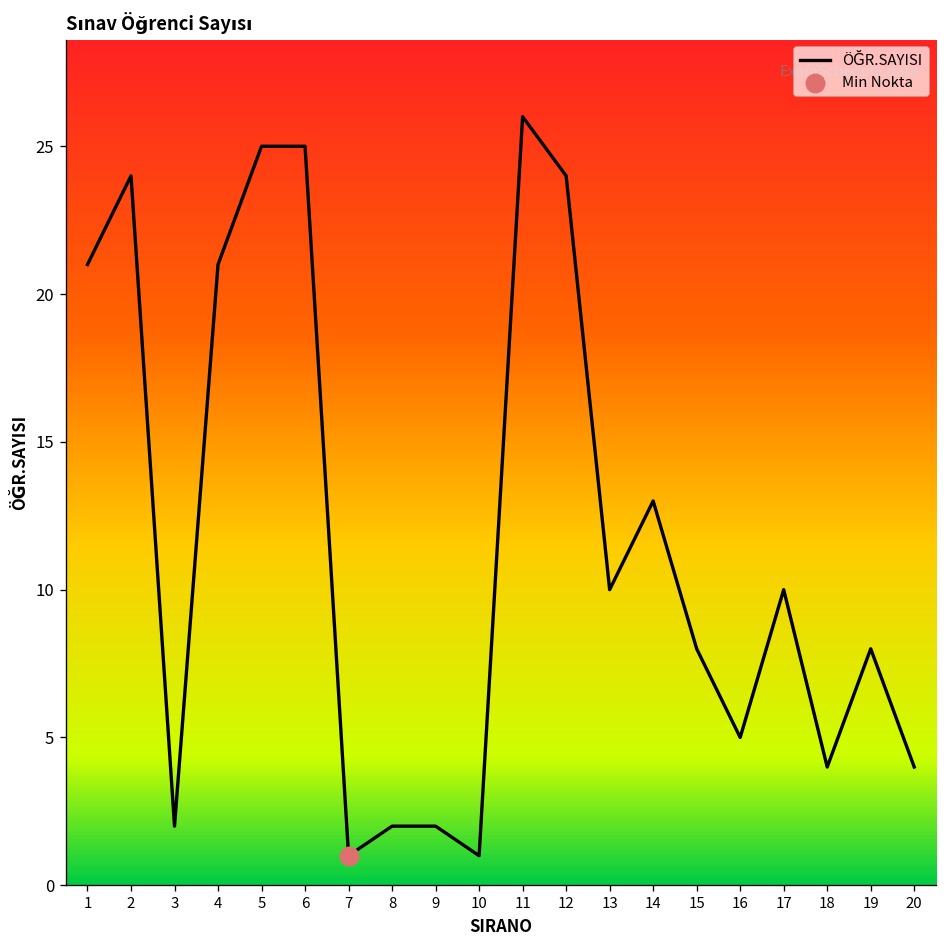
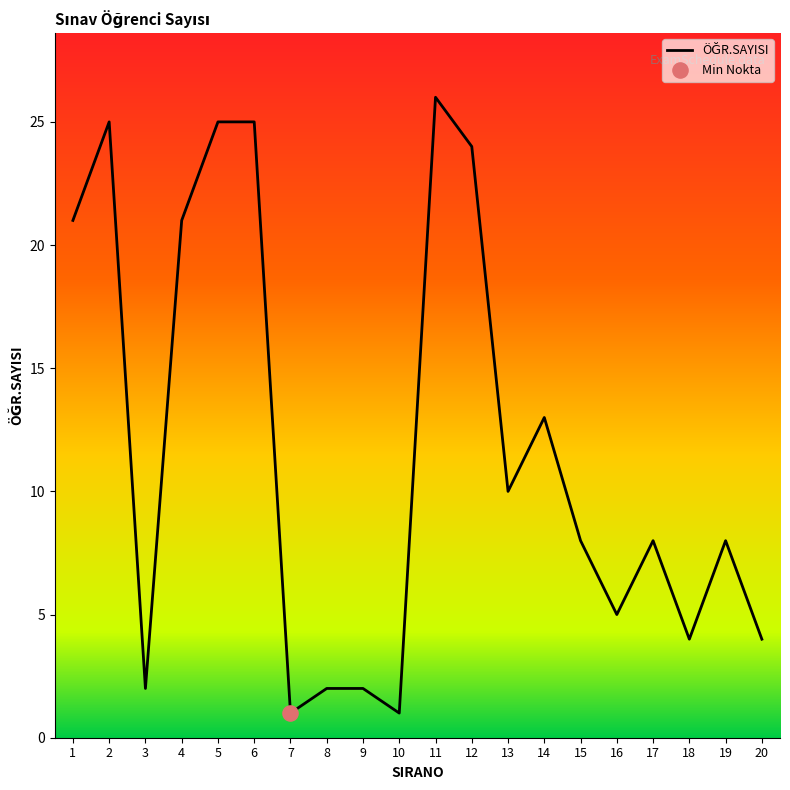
ÖĞR.SAYISI, 2: 24 -> 25
ÖĞR.SAYISI, 17: 10 -> 8
